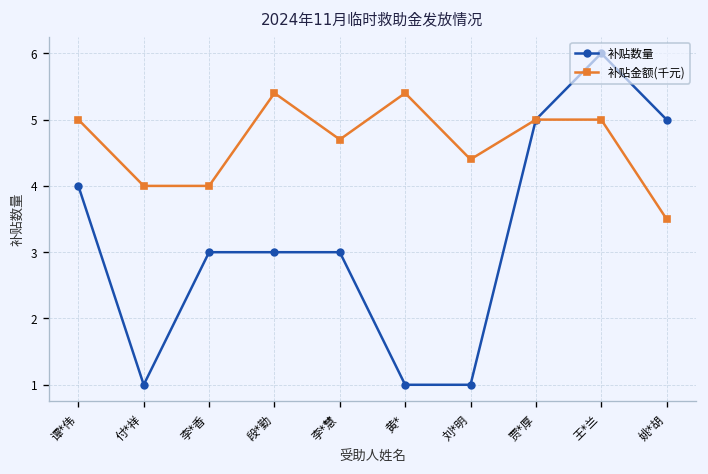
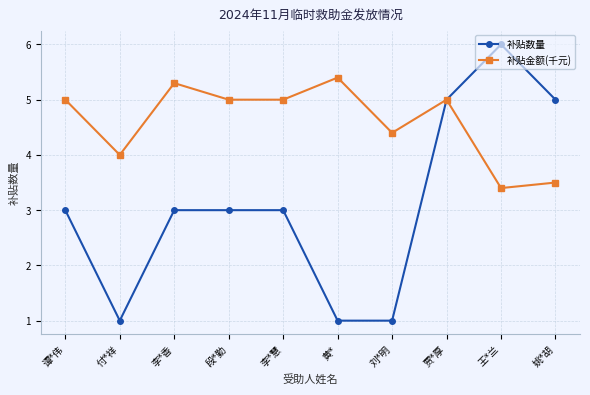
补贴数量, 谭*伟: 4 -> 3
补贴金额(千元), 李*香: 4.0 -> 5.3
补贴金额(千元), 段*勤: 5.4 -> 5.0
补贴金额(千元), 李*慧: 4.7 -> 5.0
补贴金额(千元), 王*兰: 5.0 -> 3.4
